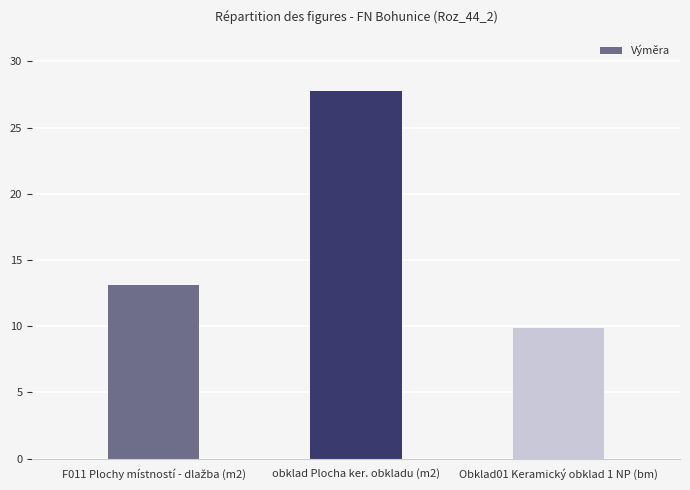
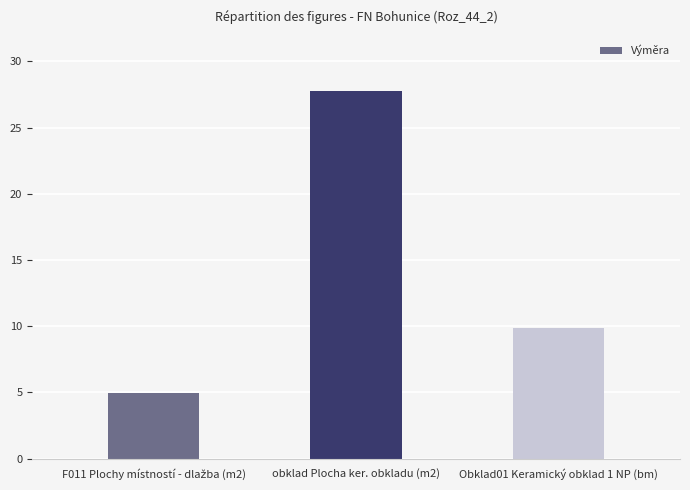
F011 Plochy místností - dlažba (m2): 13.1 -> 4.9
